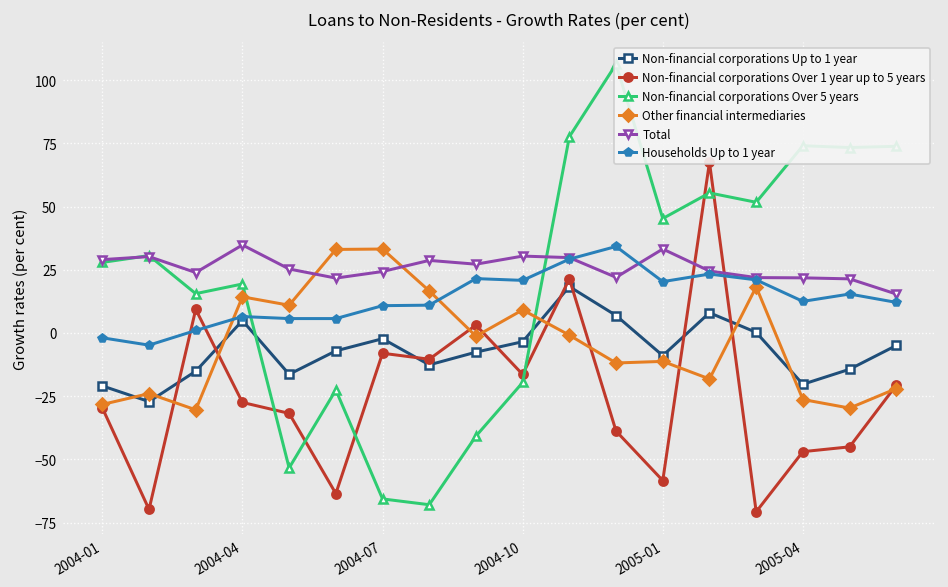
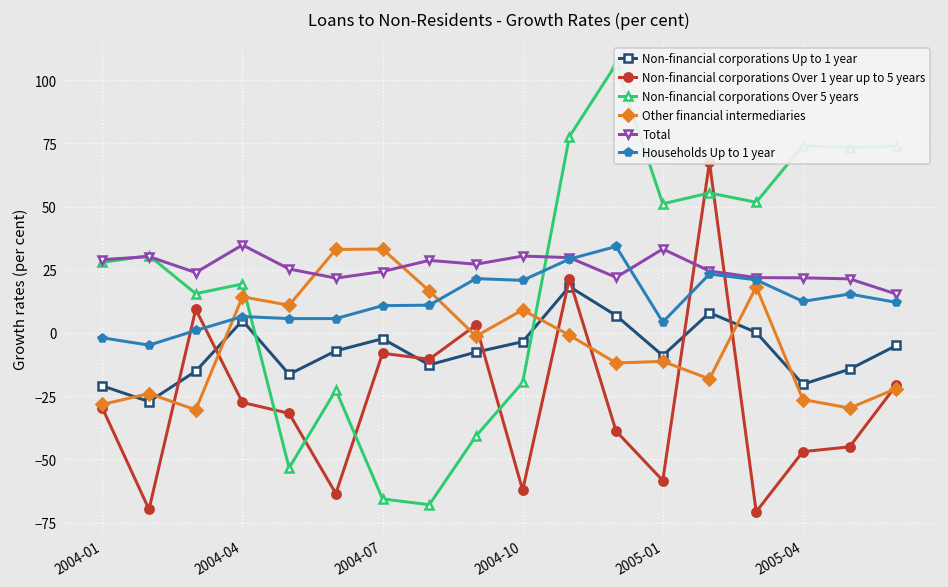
Non-financial corporations Over 1 year up to 5 years, 2004-10: -16 -> -62
Non-financial corporations Over 5 years, 2005-01: 45 -> 51
Households Up to 1 year, 2005-01: 20 -> 4
